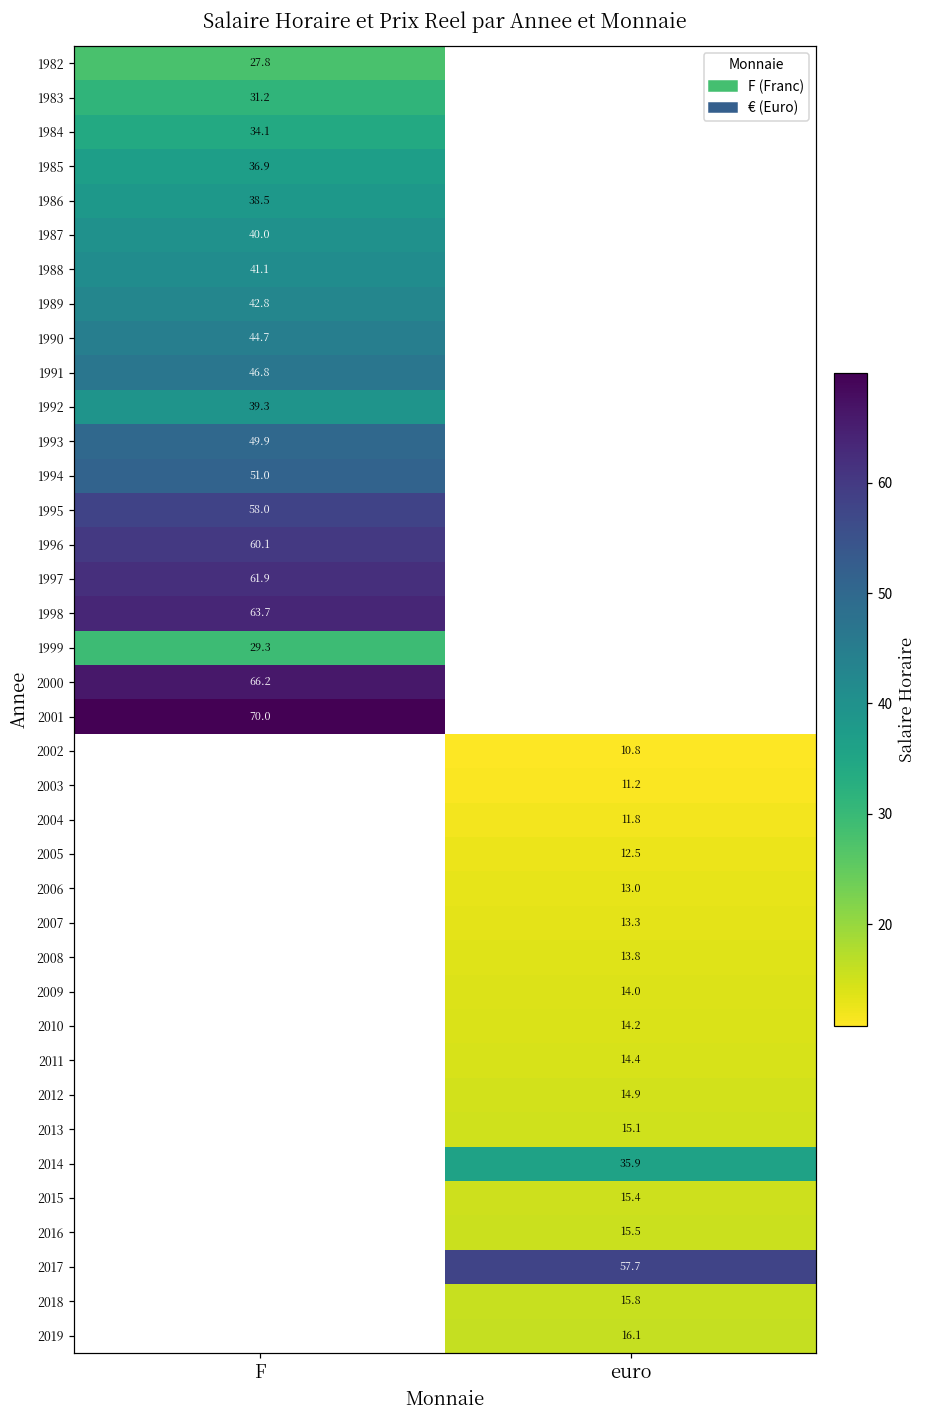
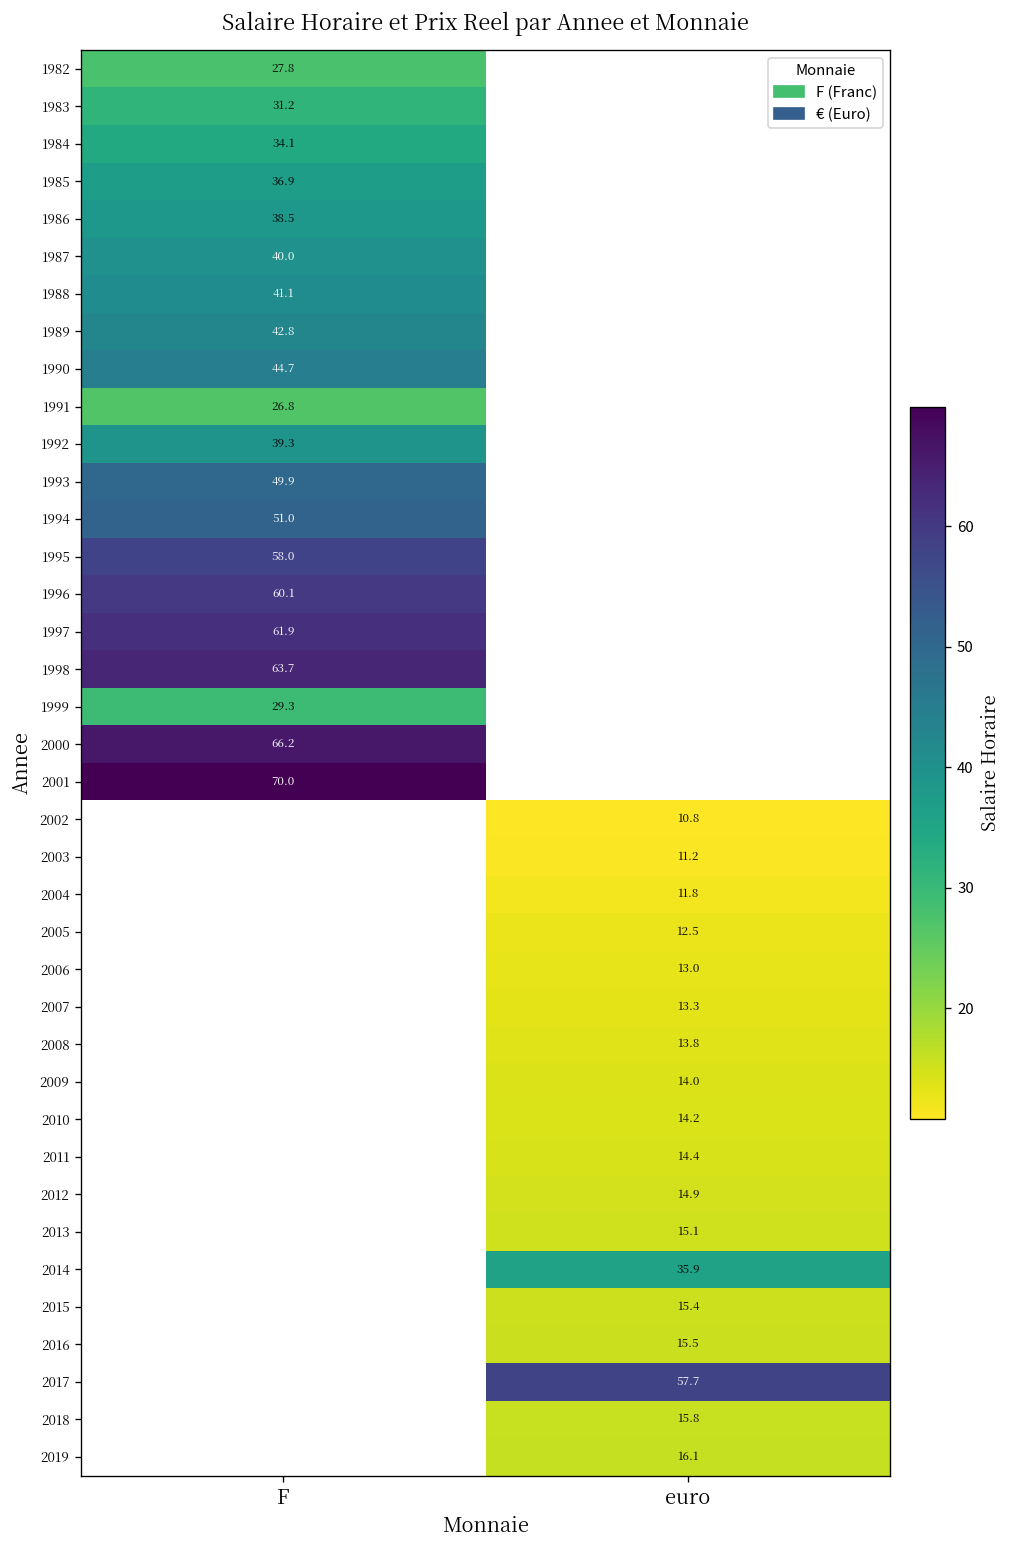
1991, F: 46.8 -> 26.8
